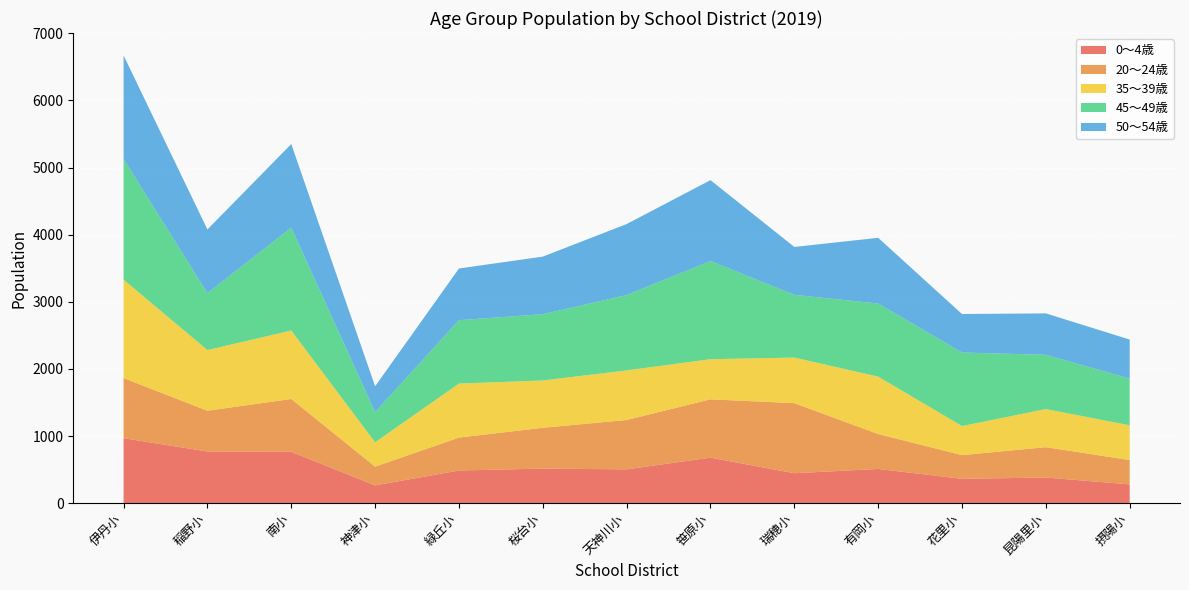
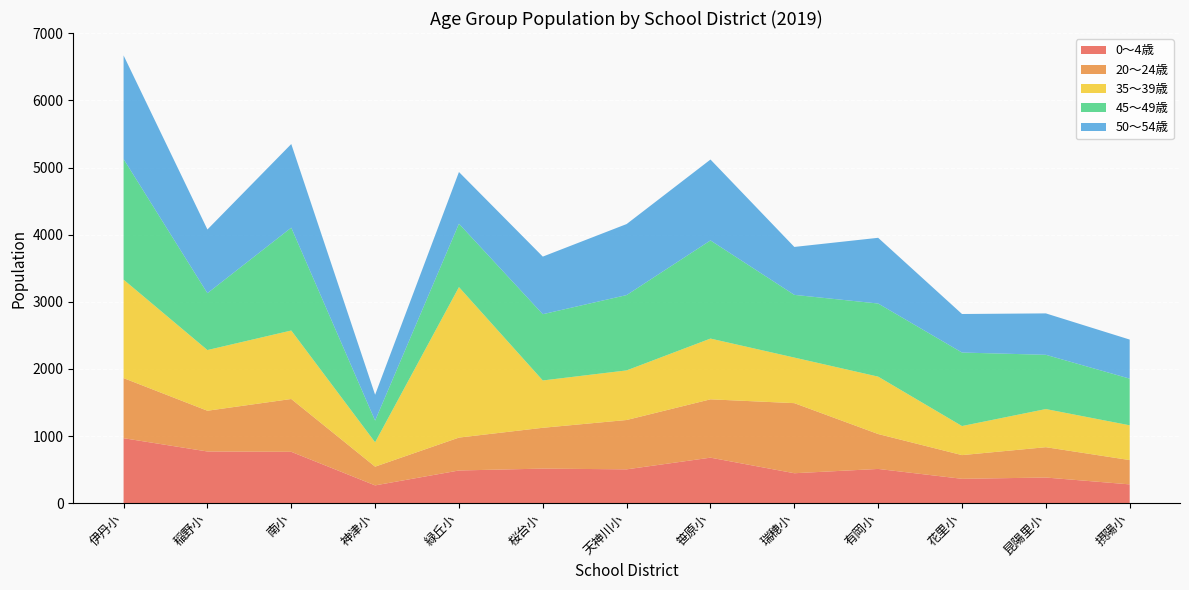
45〜49歳, 神津小: 400 -> 300
35〜39歳, 緑丘小: 800 -> 2200
35〜39歳, 笹原小: 600 -> 900
